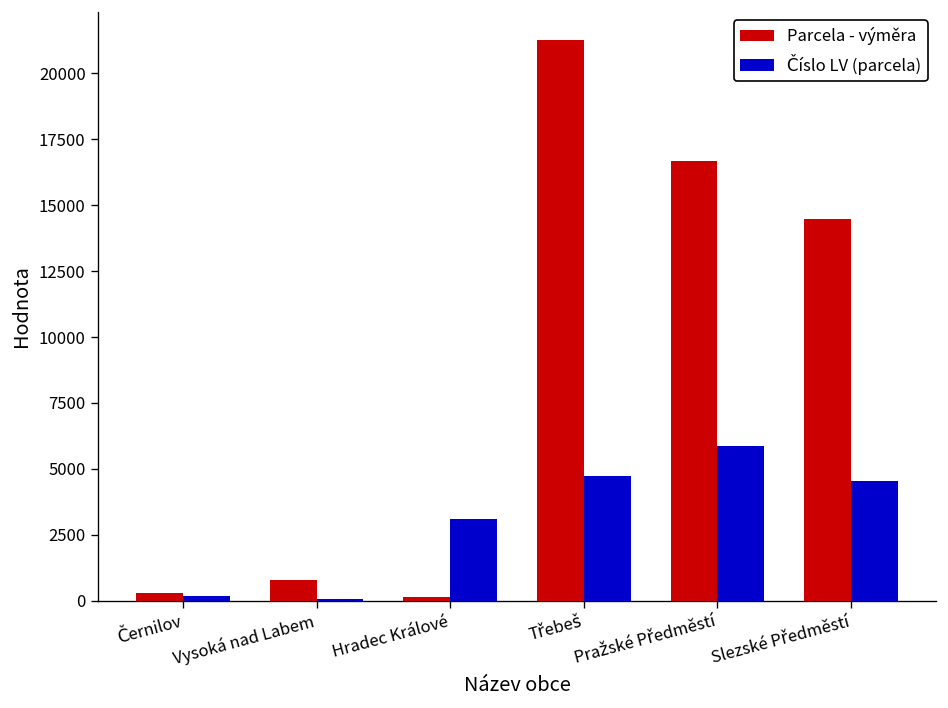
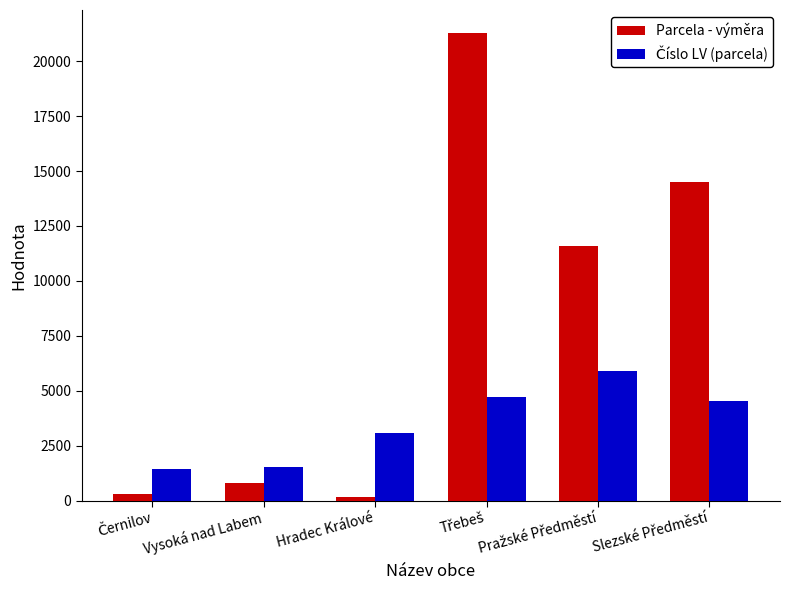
Číslo LV (parcela), Černilov: 200 -> 1400
Číslo LV (parcela), Vysoká nad Labem: 100 -> 1500
Parcela - výměra, Pražské Předměstí: 16700 -> 11600
